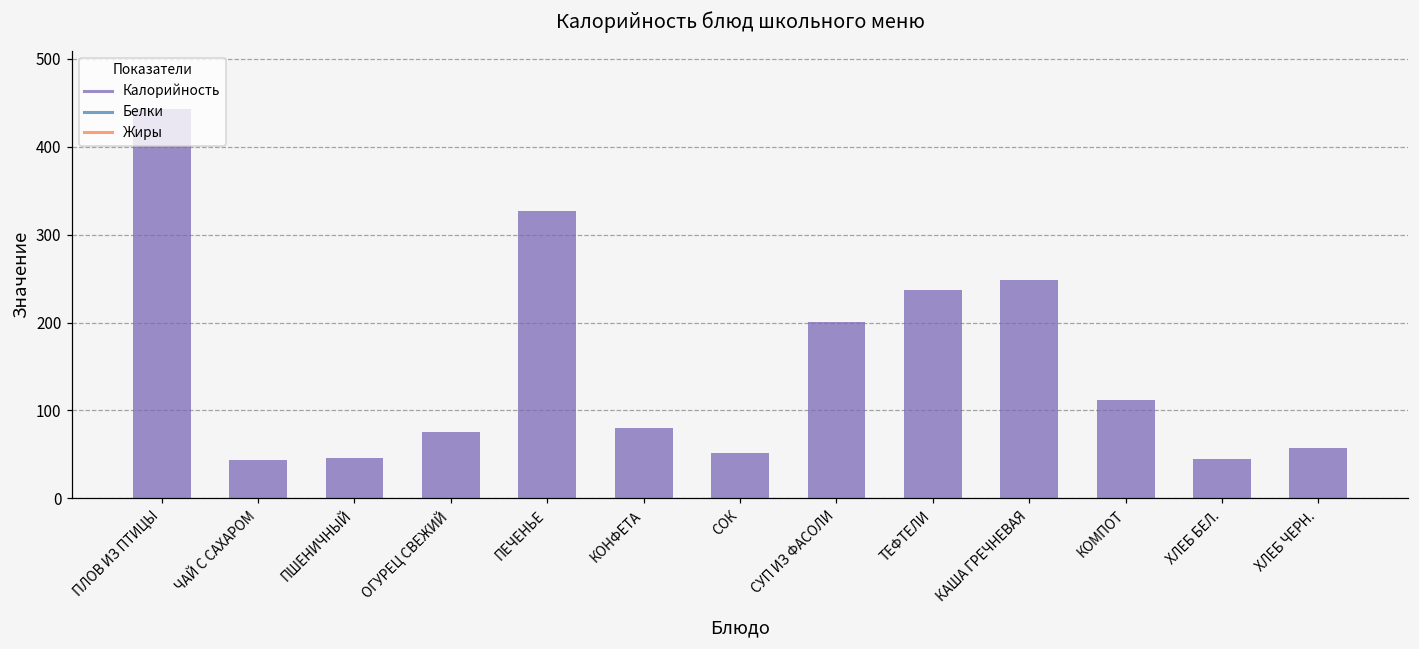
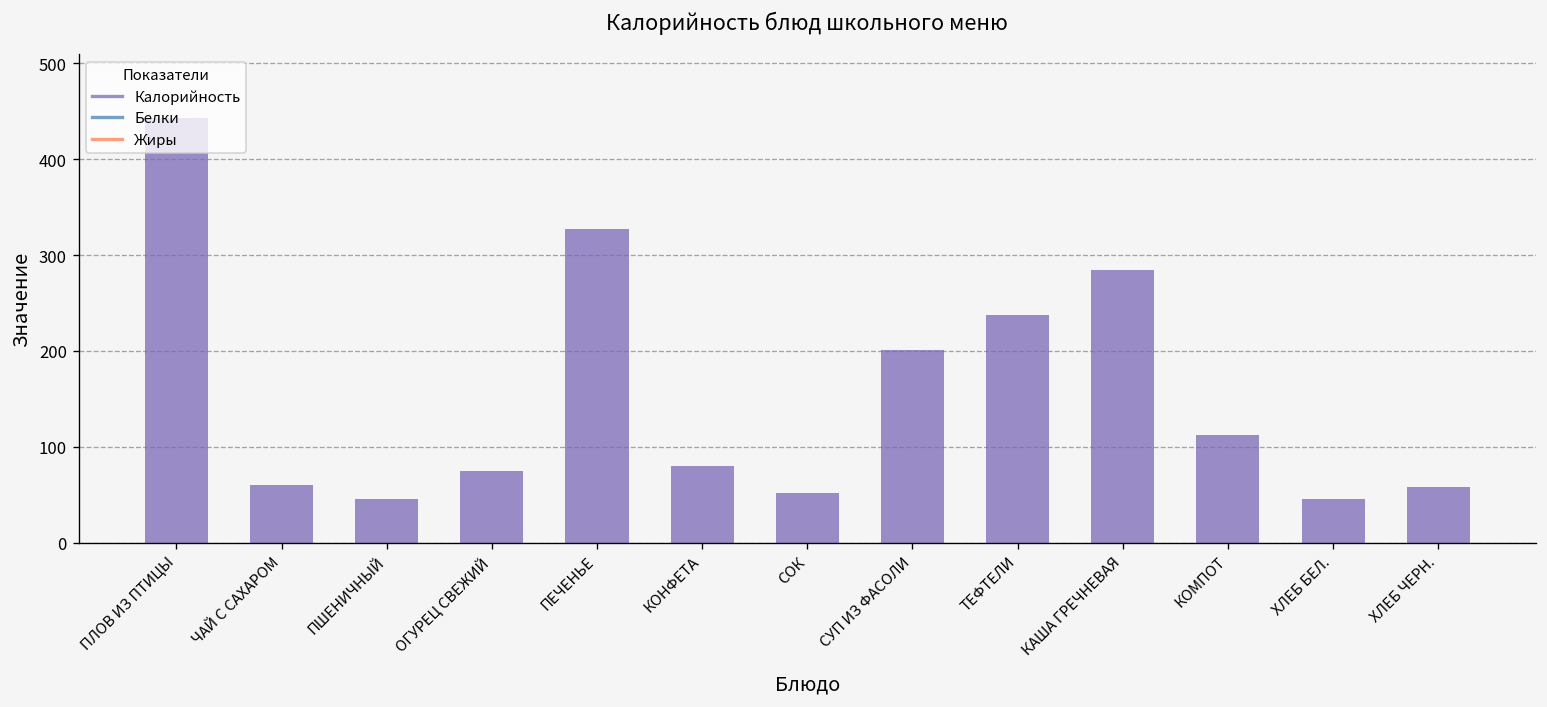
ЧАЙ С САХАРОМ: 40 -> 60
КАША ГРЕЧНЕВАЯ: 250 -> 280
